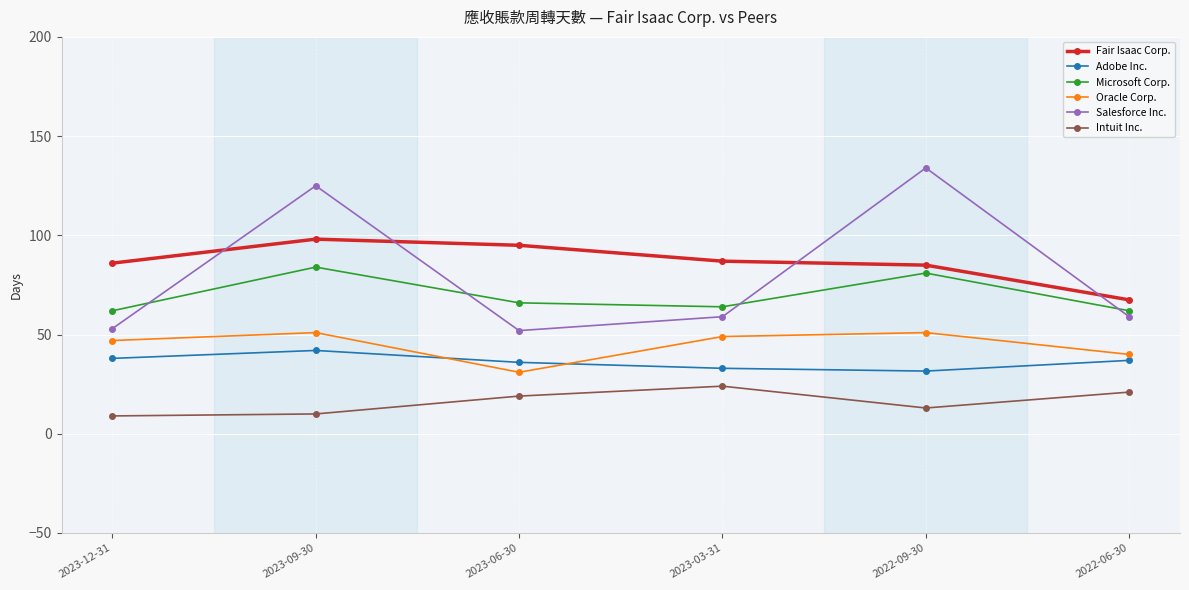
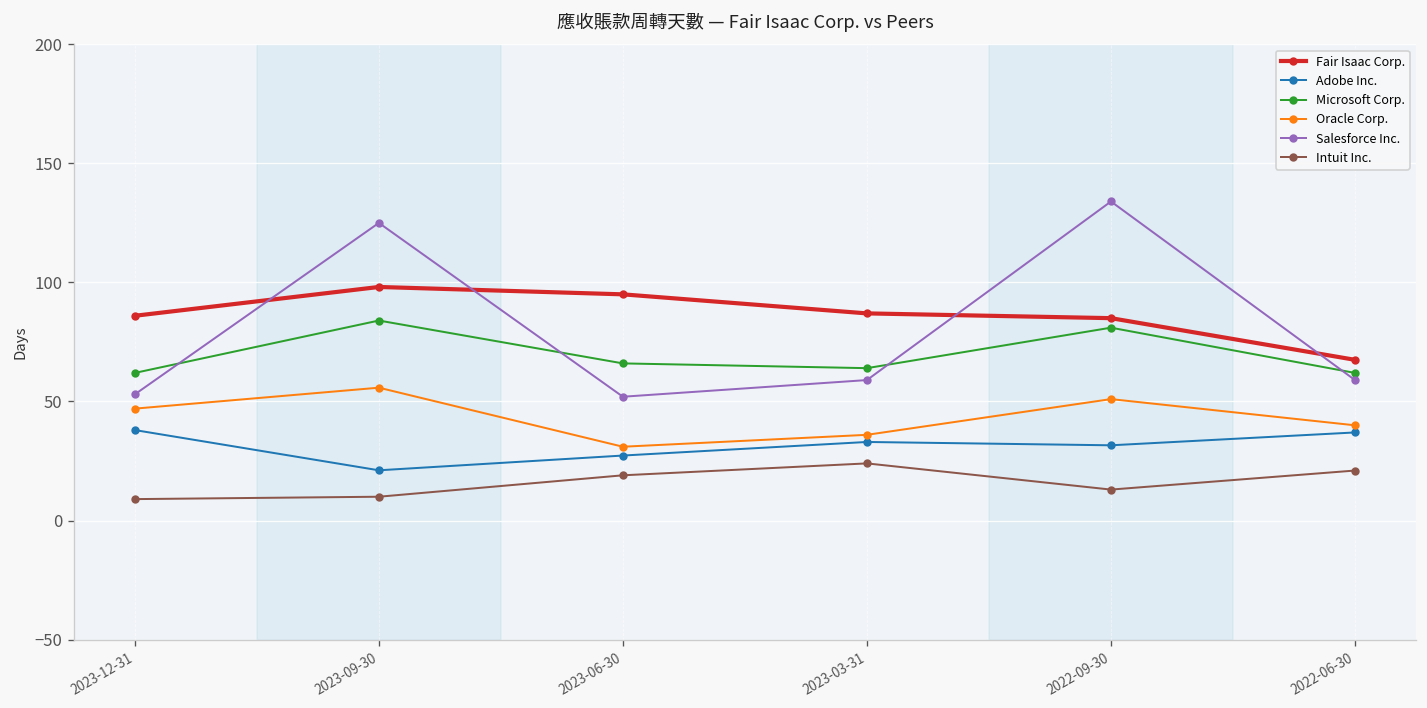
Adobe Inc., 2023-09-30: 42 -> 21
Oracle Corp., 2023-09-30: 51 -> 56
Adobe Inc., 2023-06-30: 36 -> 27
Oracle Corp., 2023-03-31: 49 -> 36
